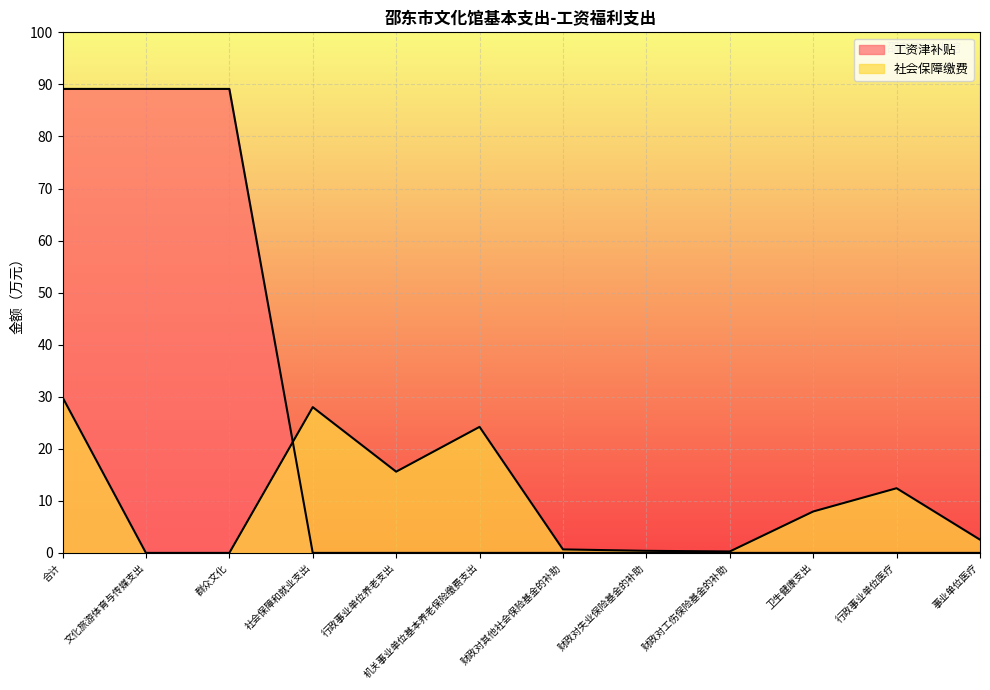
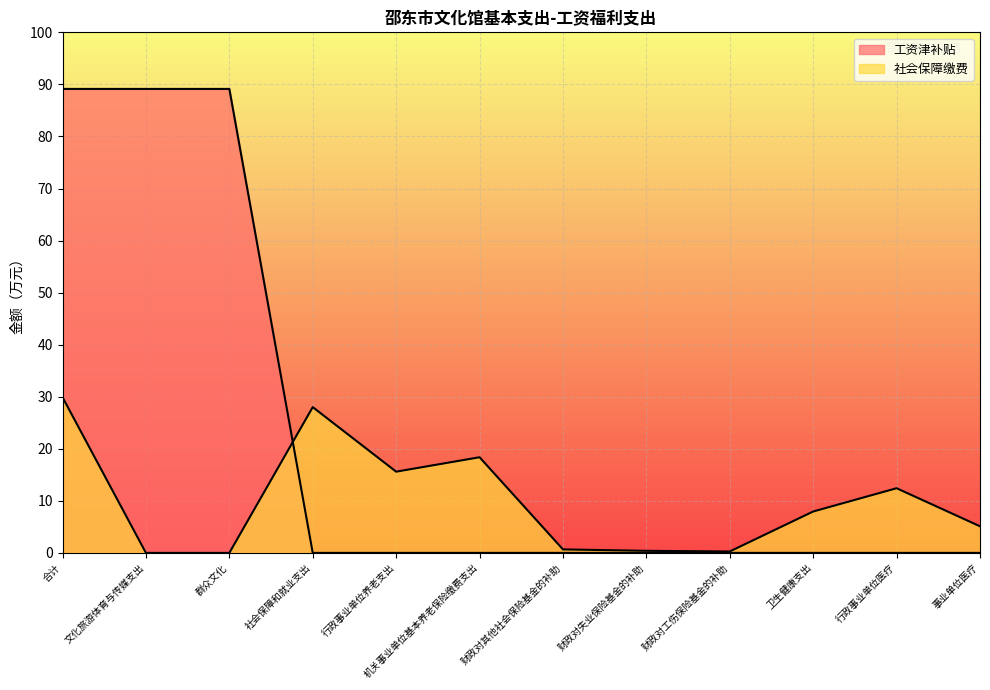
社会保障缴费, 机关事业单位基本养老保险缴费支出: 24 -> 18
社会保障缴费, 事业单位医疗: 3 -> 5
